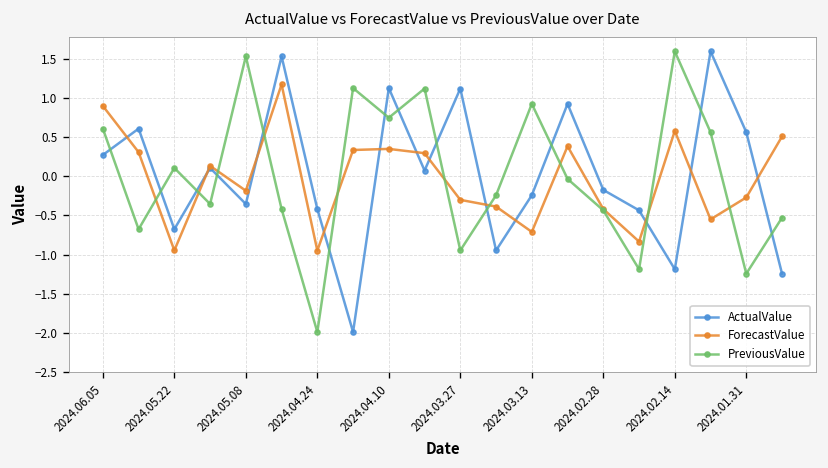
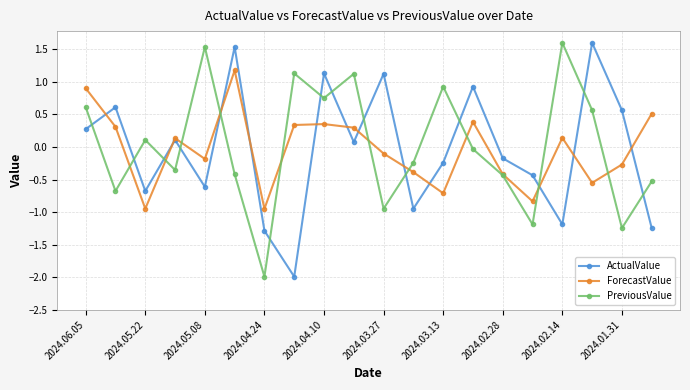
ActualValue, 2024.05.08: -0.4 -> -0.6
ActualValue, 2024.04.24: -0.4 -> -1.3
ForecastValue, 2024.03.27: -0.3 -> -0.1
ForecastValue, 2024.02.14: 0.6 -> 0.1
